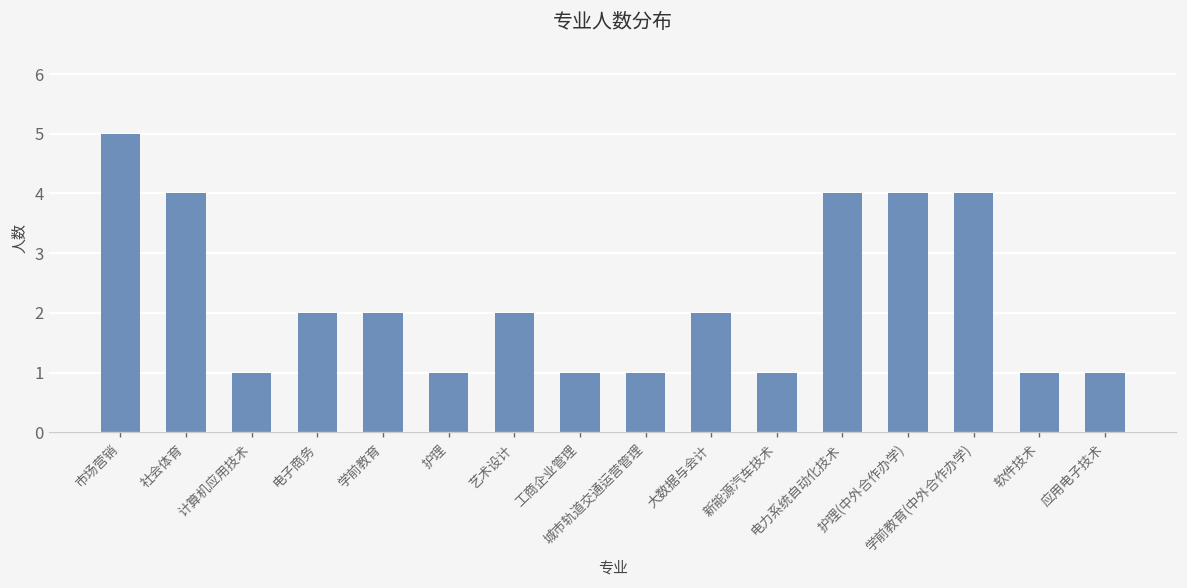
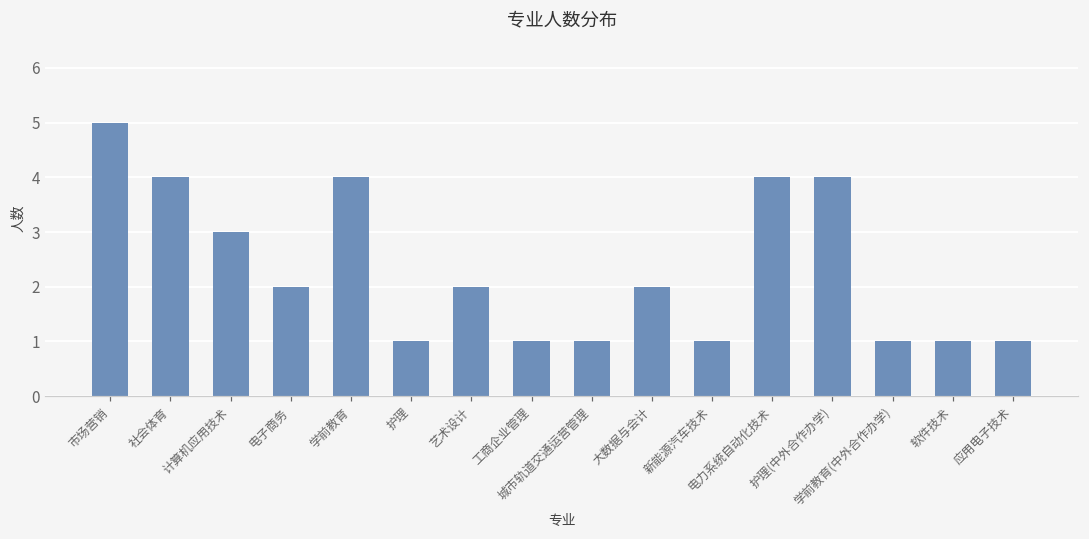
计算机应用技术: 1 -> 3
学前教育: 2 -> 4
学前教育(中外合作办学): 4 -> 1
